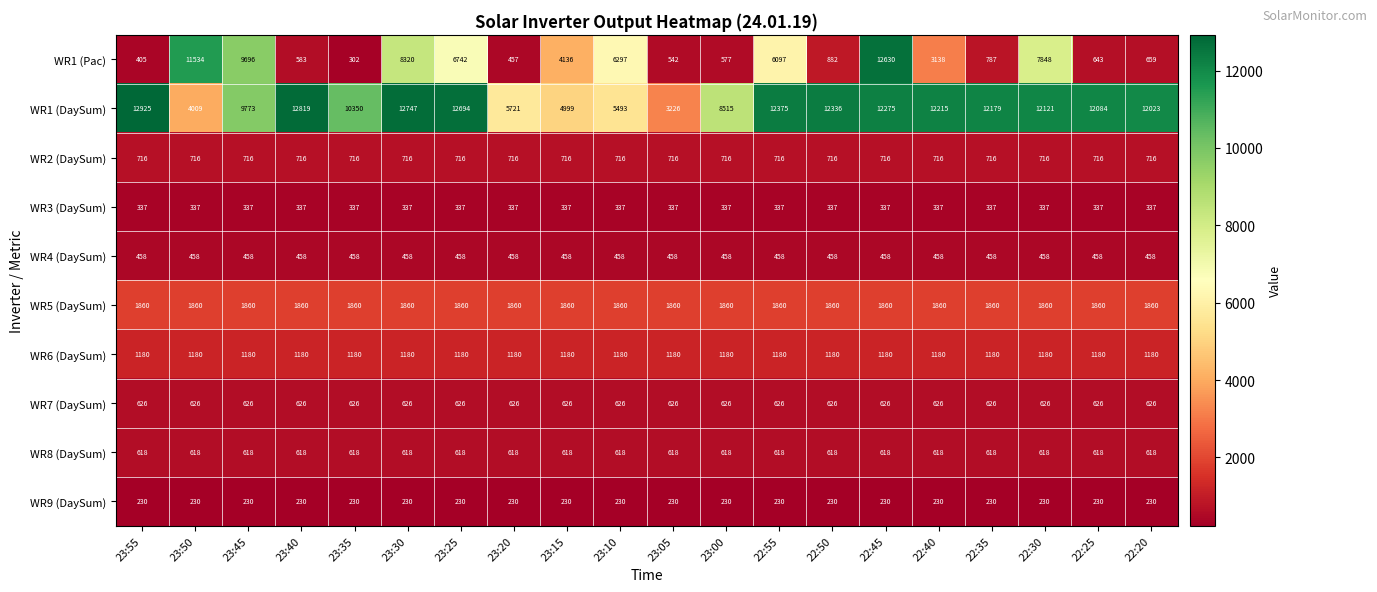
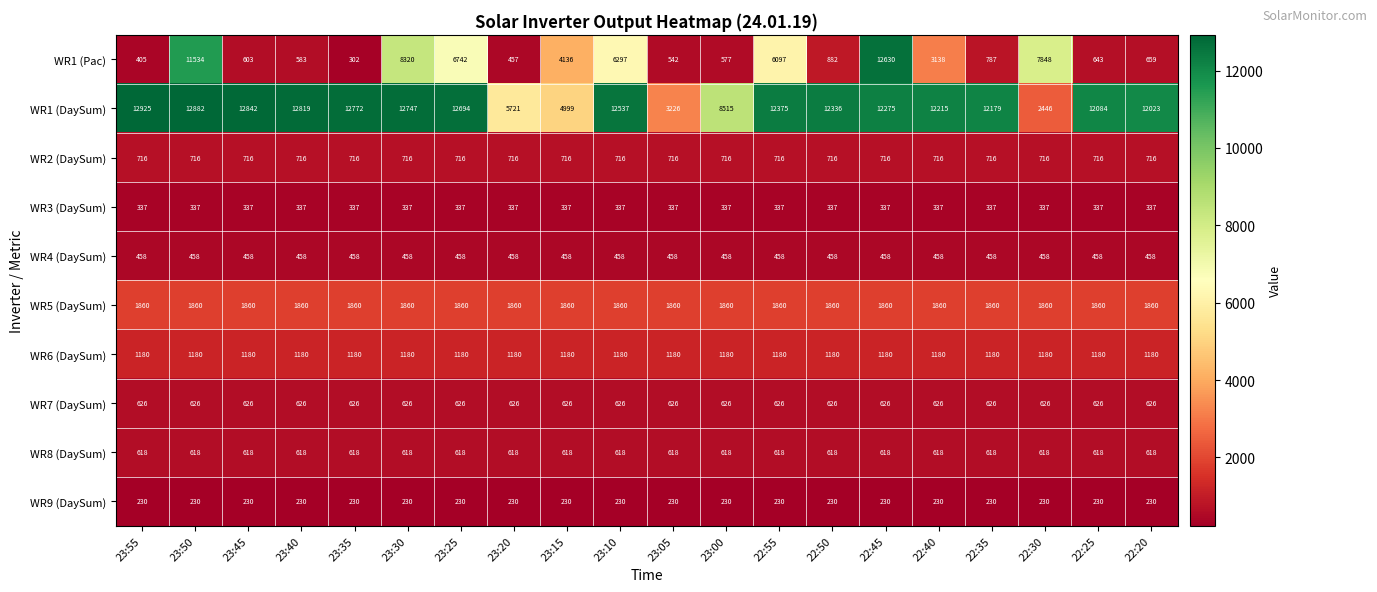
WR1 (Pac), 23:45: 9696 -> 603
WR1 (DaySum), 23:50: 4009 -> 12882
WR1 (DaySum), 23:45: 9773 -> 12842
WR1 (DaySum), 23:35: 10350 -> 12772
WR1 (DaySum), 23:10: 5493 -> 12537
WR1 (DaySum), 22:30: 12121 -> 2446
